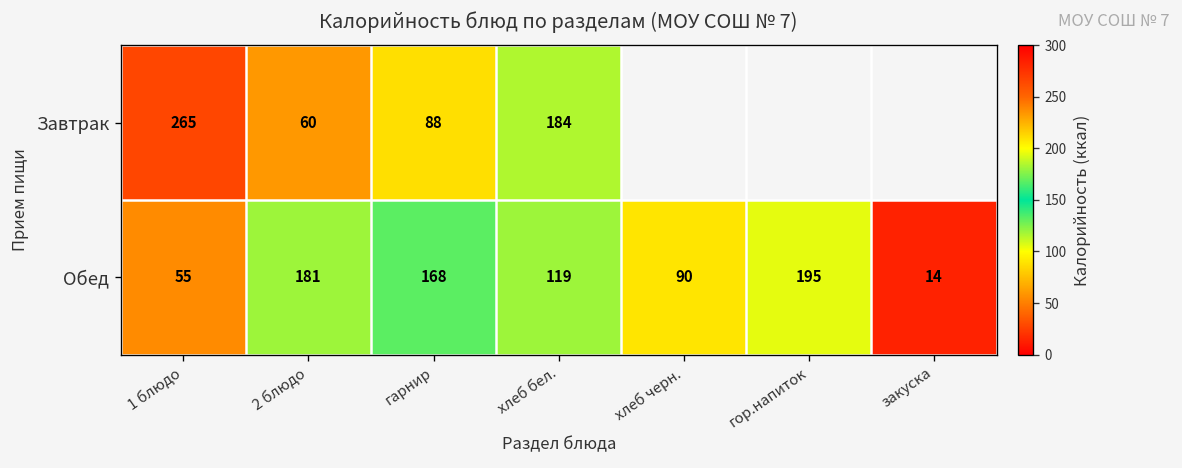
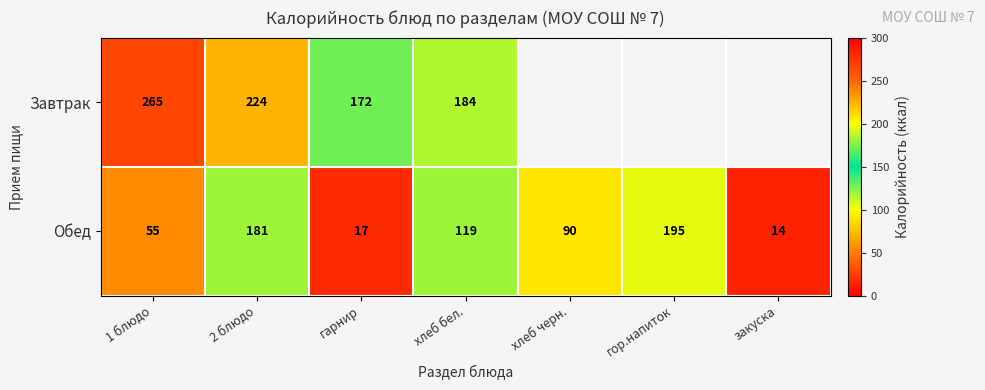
Завтрак, 2 блюдо: 60 -> 224
Завтрак, гарнир: 88 -> 172
Обед, гарнир: 168 -> 17
